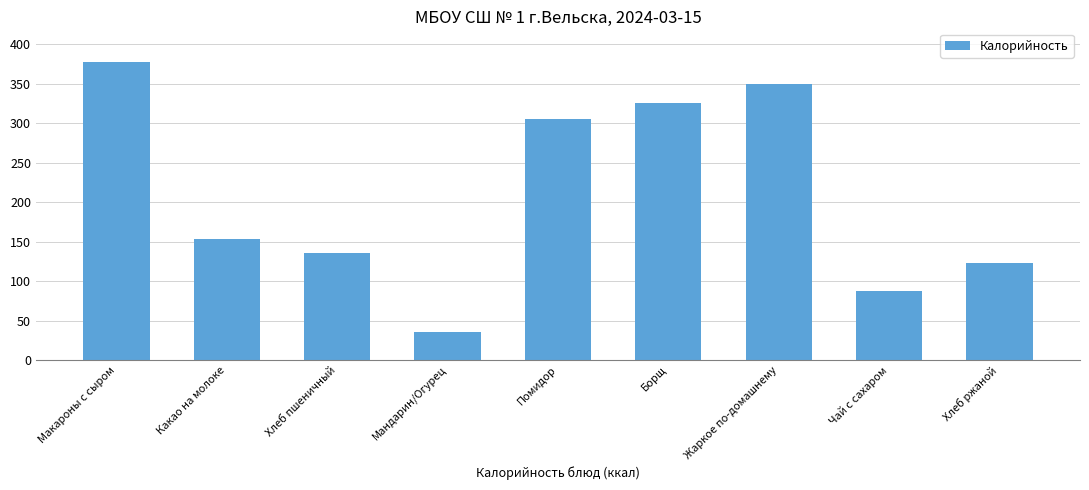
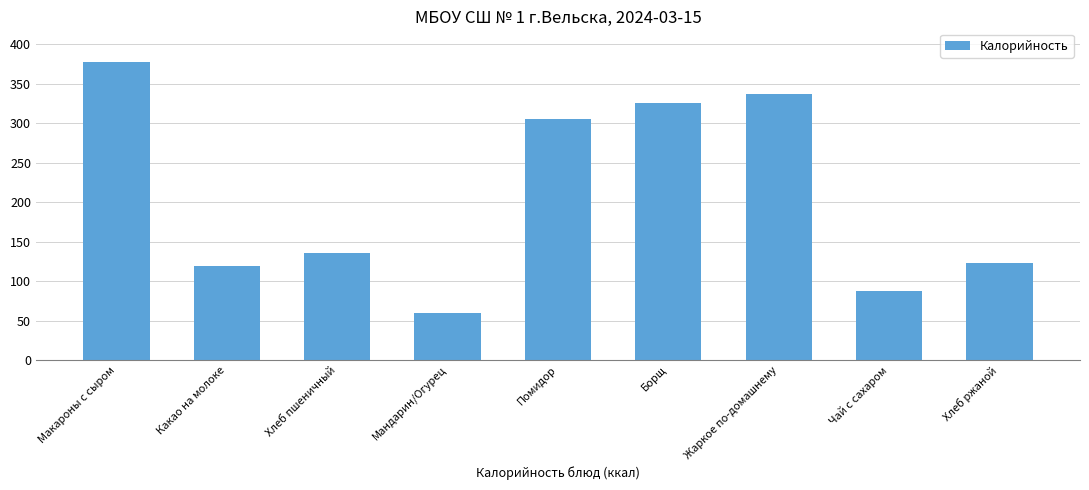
Какао на молоке: 150 -> 120
Мандарин/Огурец: 40 -> 60
Жаркое по-домашнему: 350 -> 340
